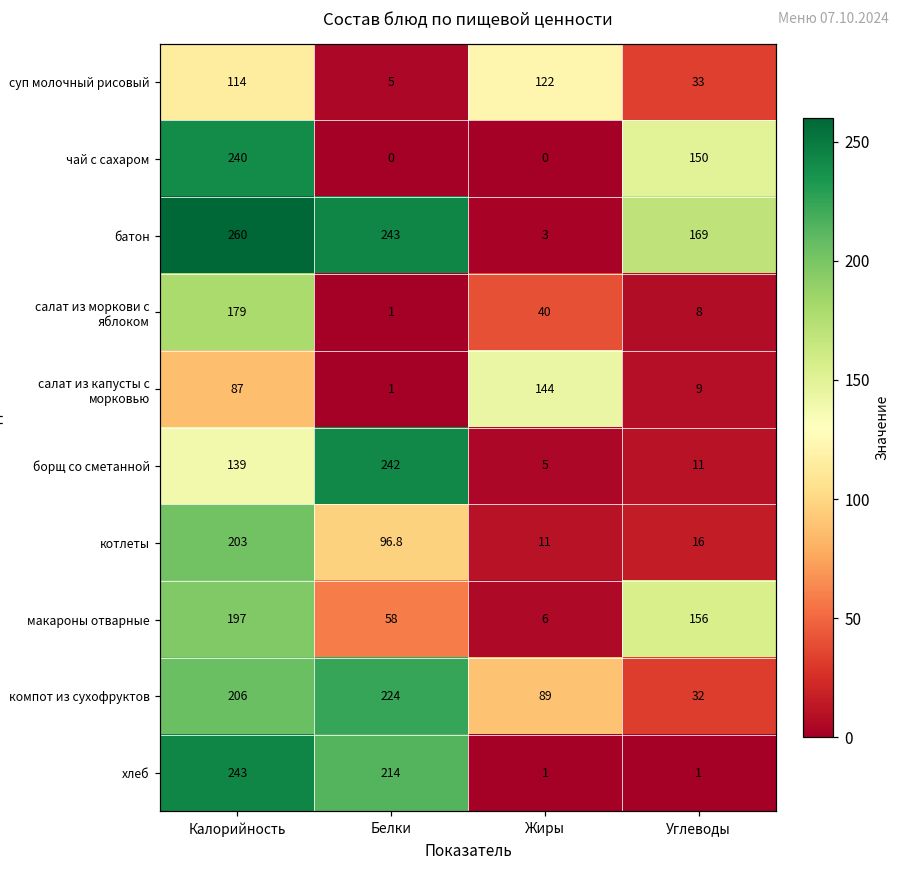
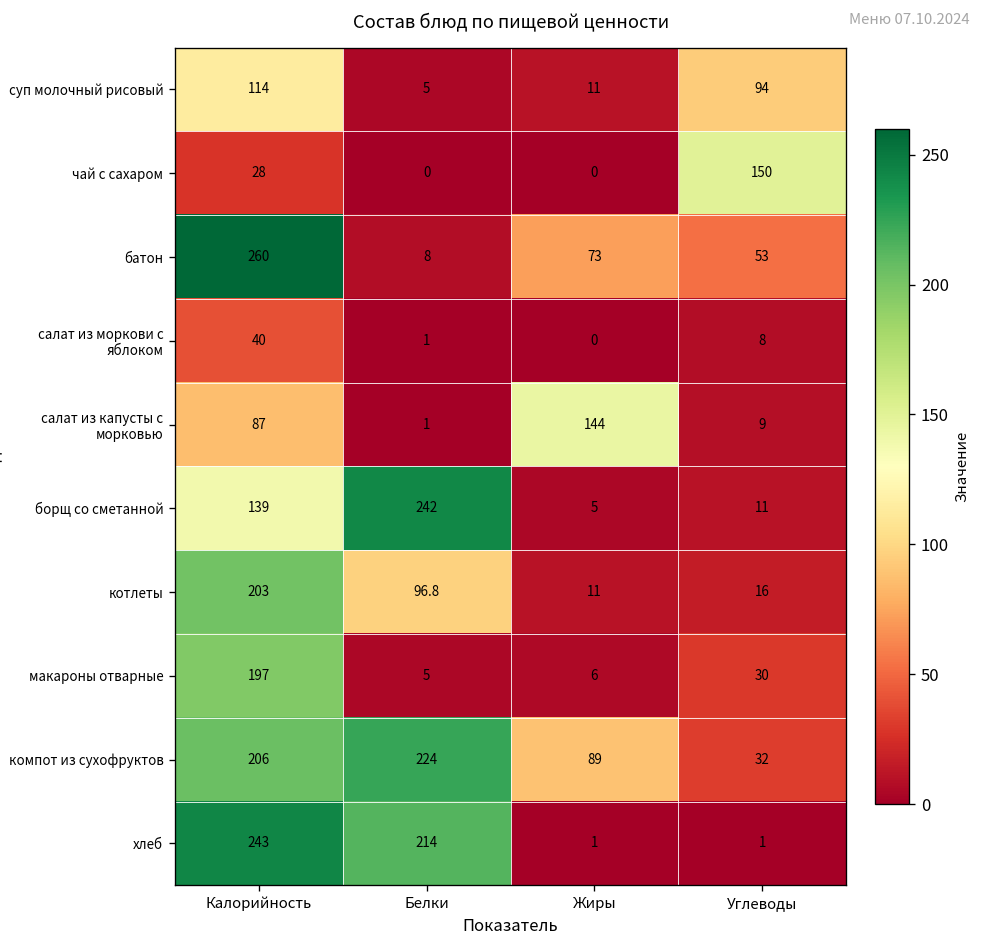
суп молочный рисовый, Жиры: 122 -> 11
суп молочный рисовый, Углеводы: 33 -> 94
чай с сахаром, Калорийность: 240 -> 28
батон, Белки: 243 -> 8
батон, Жиры: 3 -> 73
батон, Углеводы: 169 -> 53
салат из моркови с яблоком, Калорийность: 179 -> 40
салат из моркови с яблоком, Жиры: 40 -> 0
макароны отварные, Белки: 58 -> 5
макароны отварные, Углеводы: 156 -> 30
